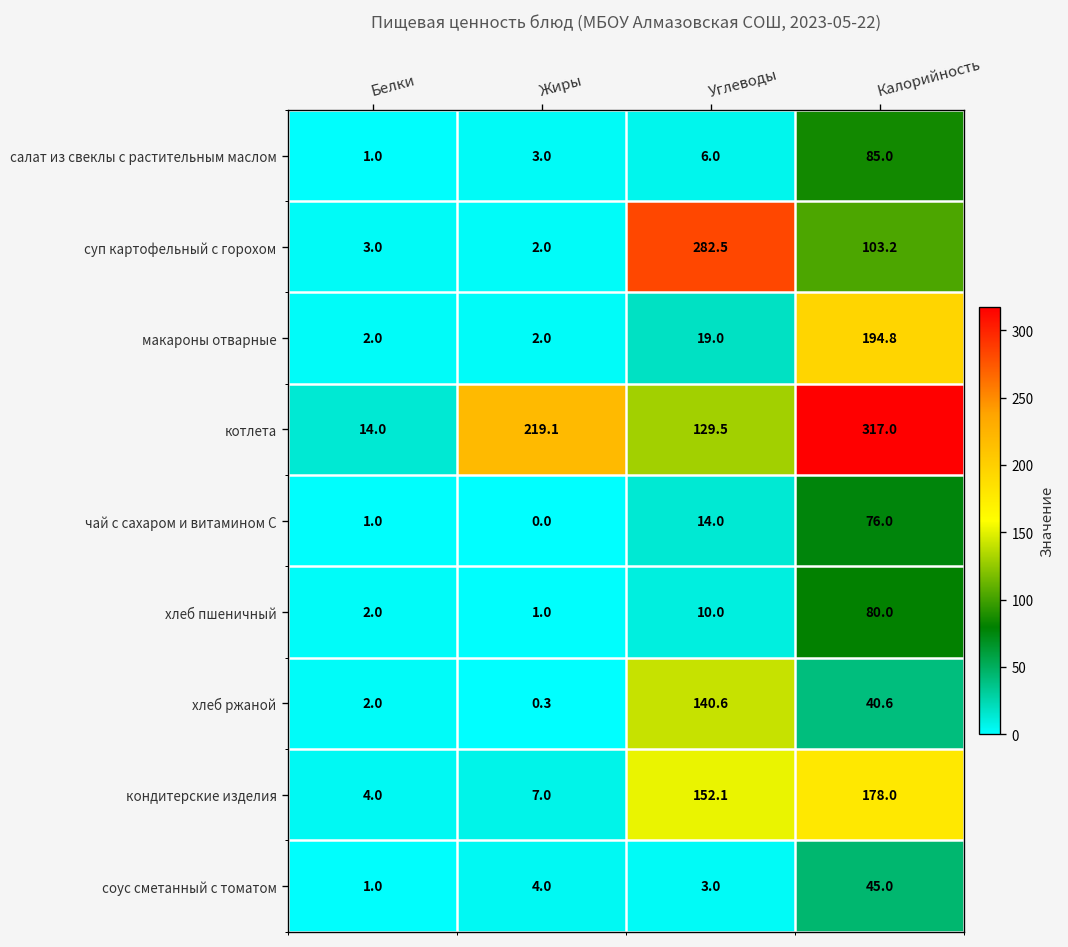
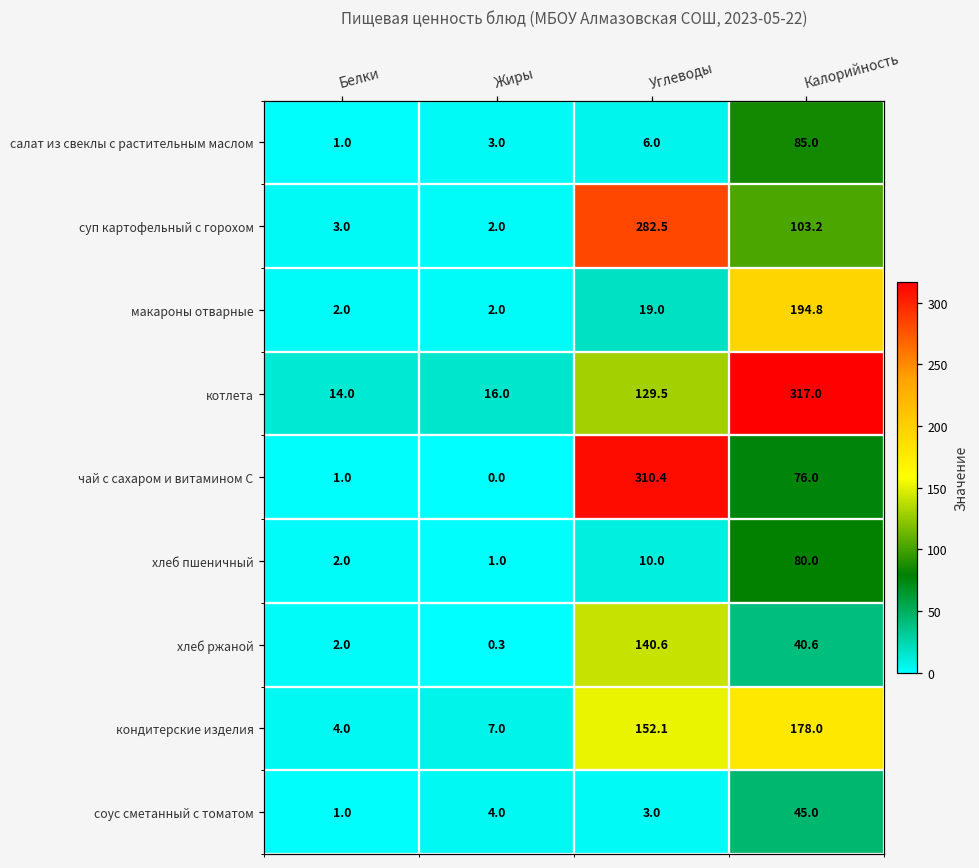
котлета, Жиры: 219.1 -> 16.0
чай с сахаром и витамином С, Углеводы: 14.0 -> 310.4
